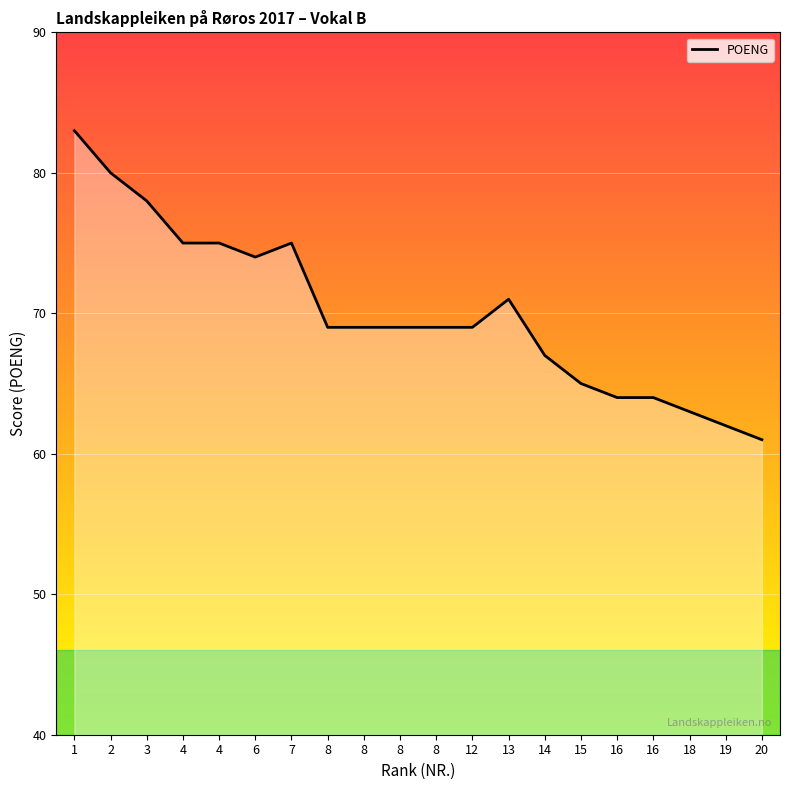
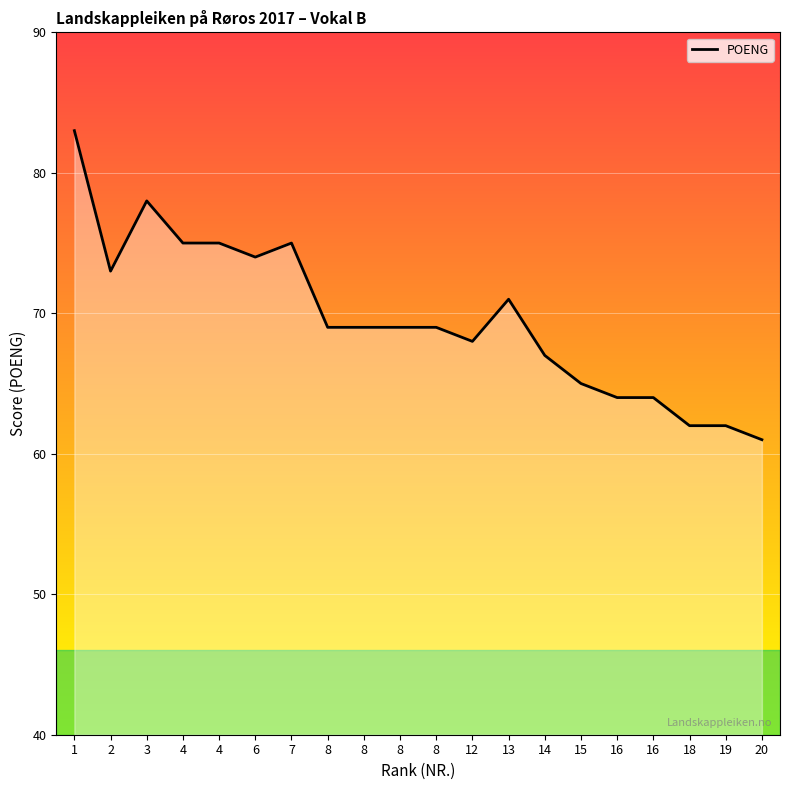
2: 80 -> 73
12: 69 -> 68
18: 63 -> 62
